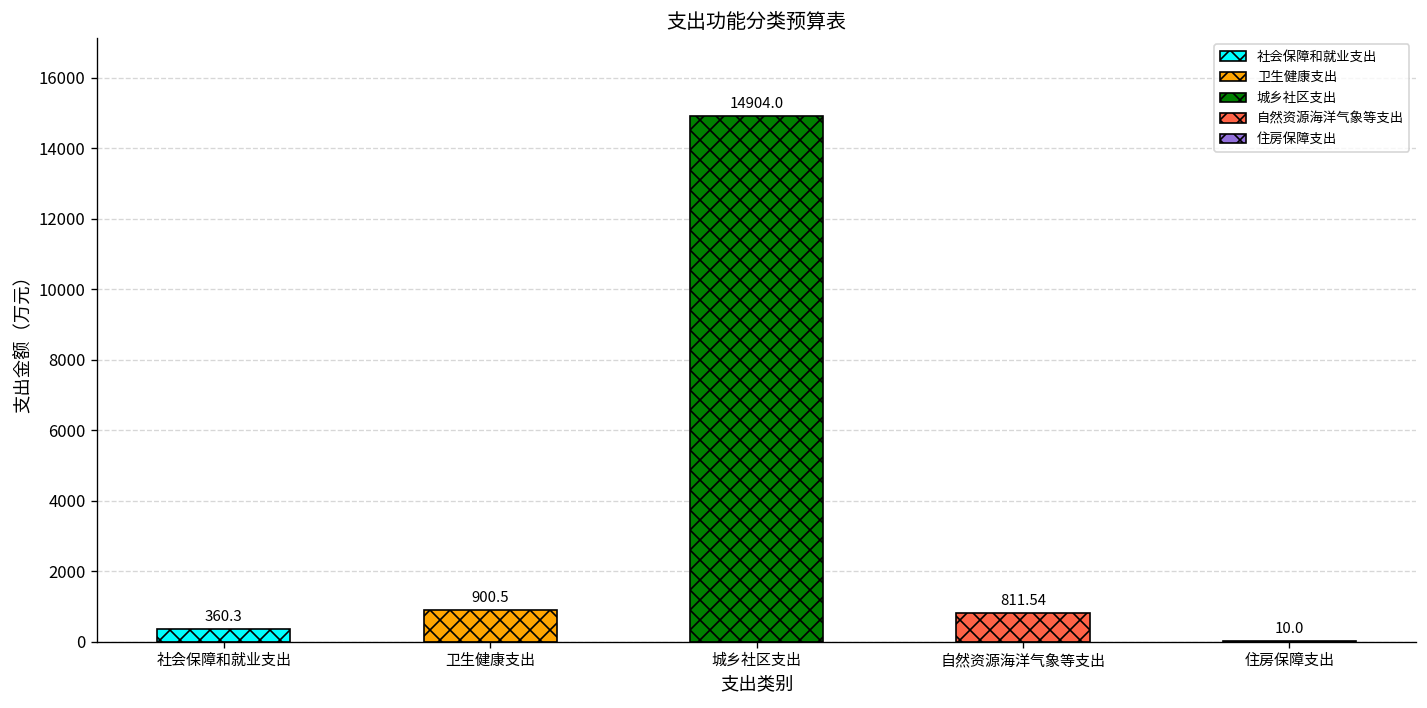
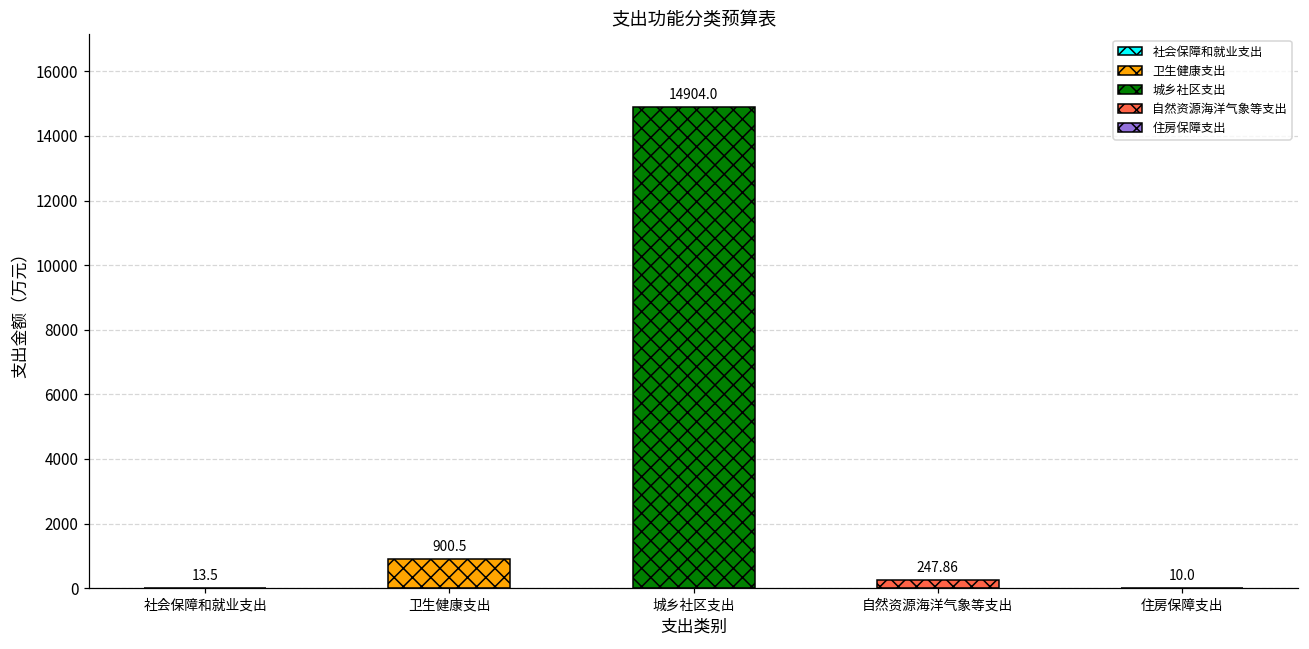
社会保障和就业支出: 360.3 -> 13.5
自然资源海洋气象等支出: 811.54 -> 247.86
